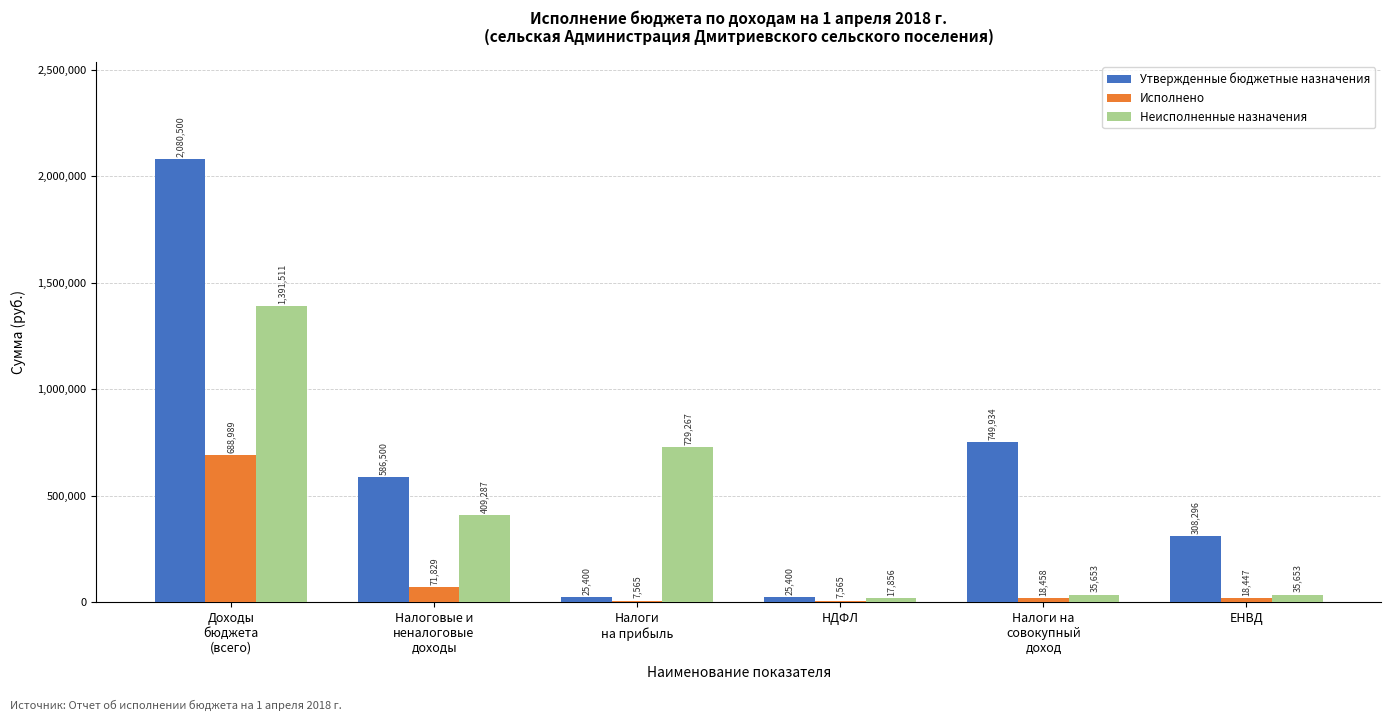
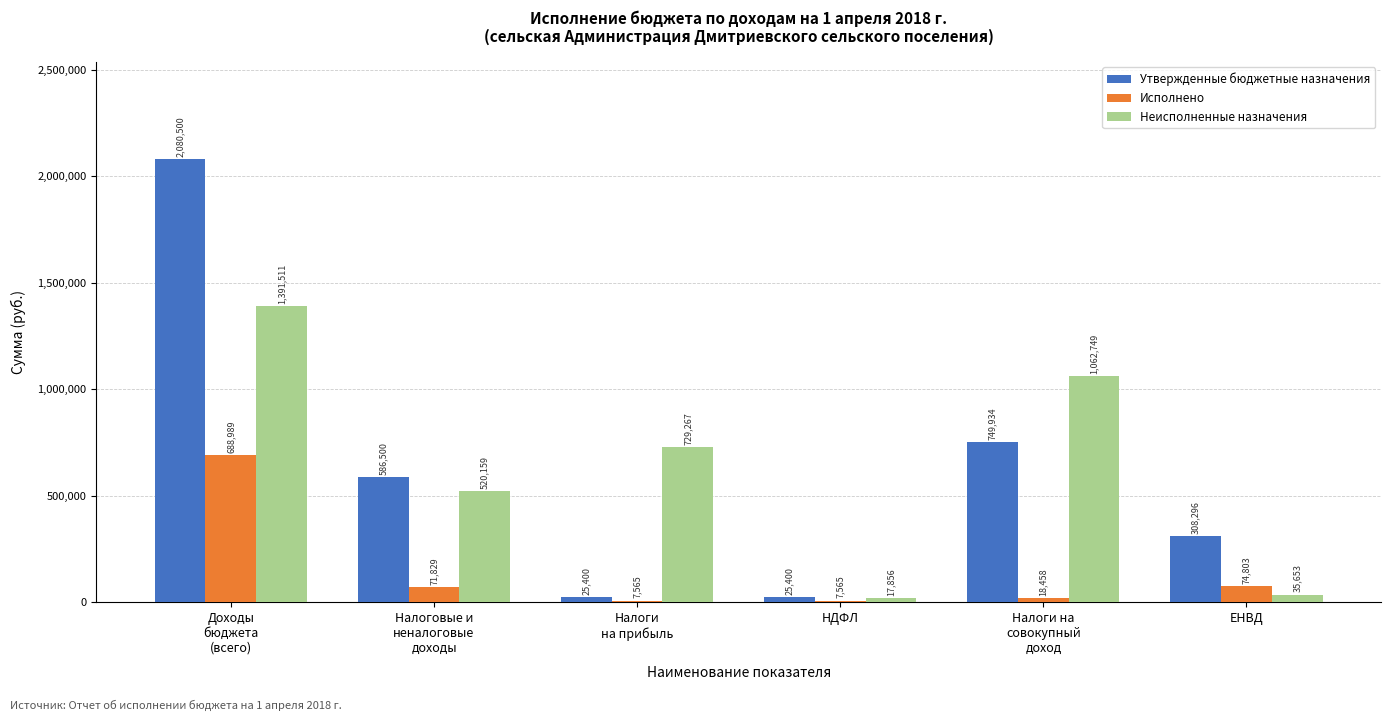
Неисполненные назначения, Налоговые и неналоговые доходы: 409,287 -> 520,159
Неисполненные назначения, Налоги на совокупный доход: 35,653 -> 1,062,749
Исполнено, ЕНВД: 18,447 -> 74,803
